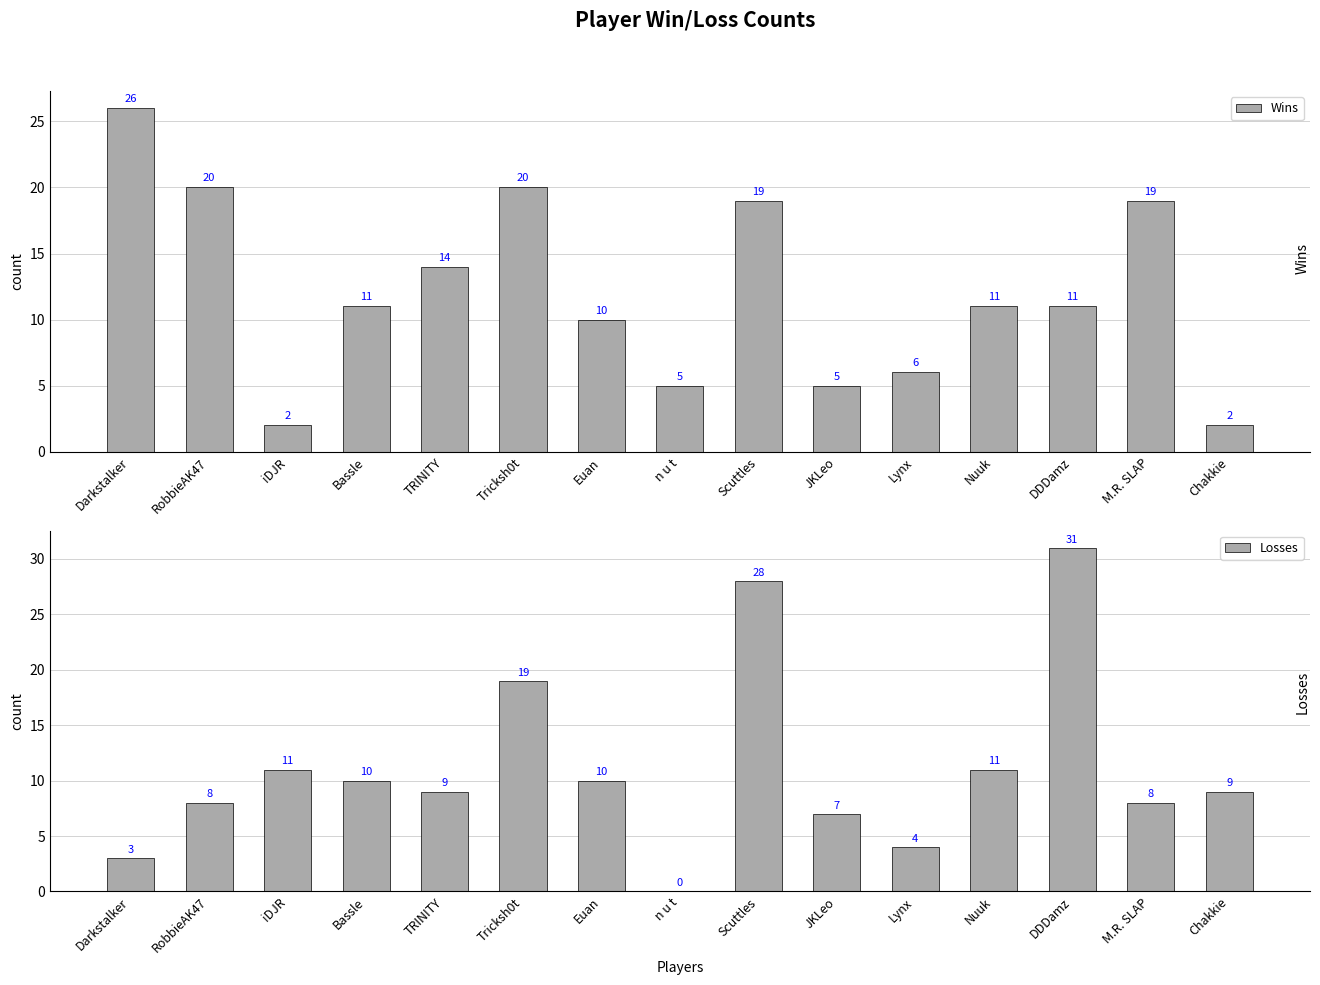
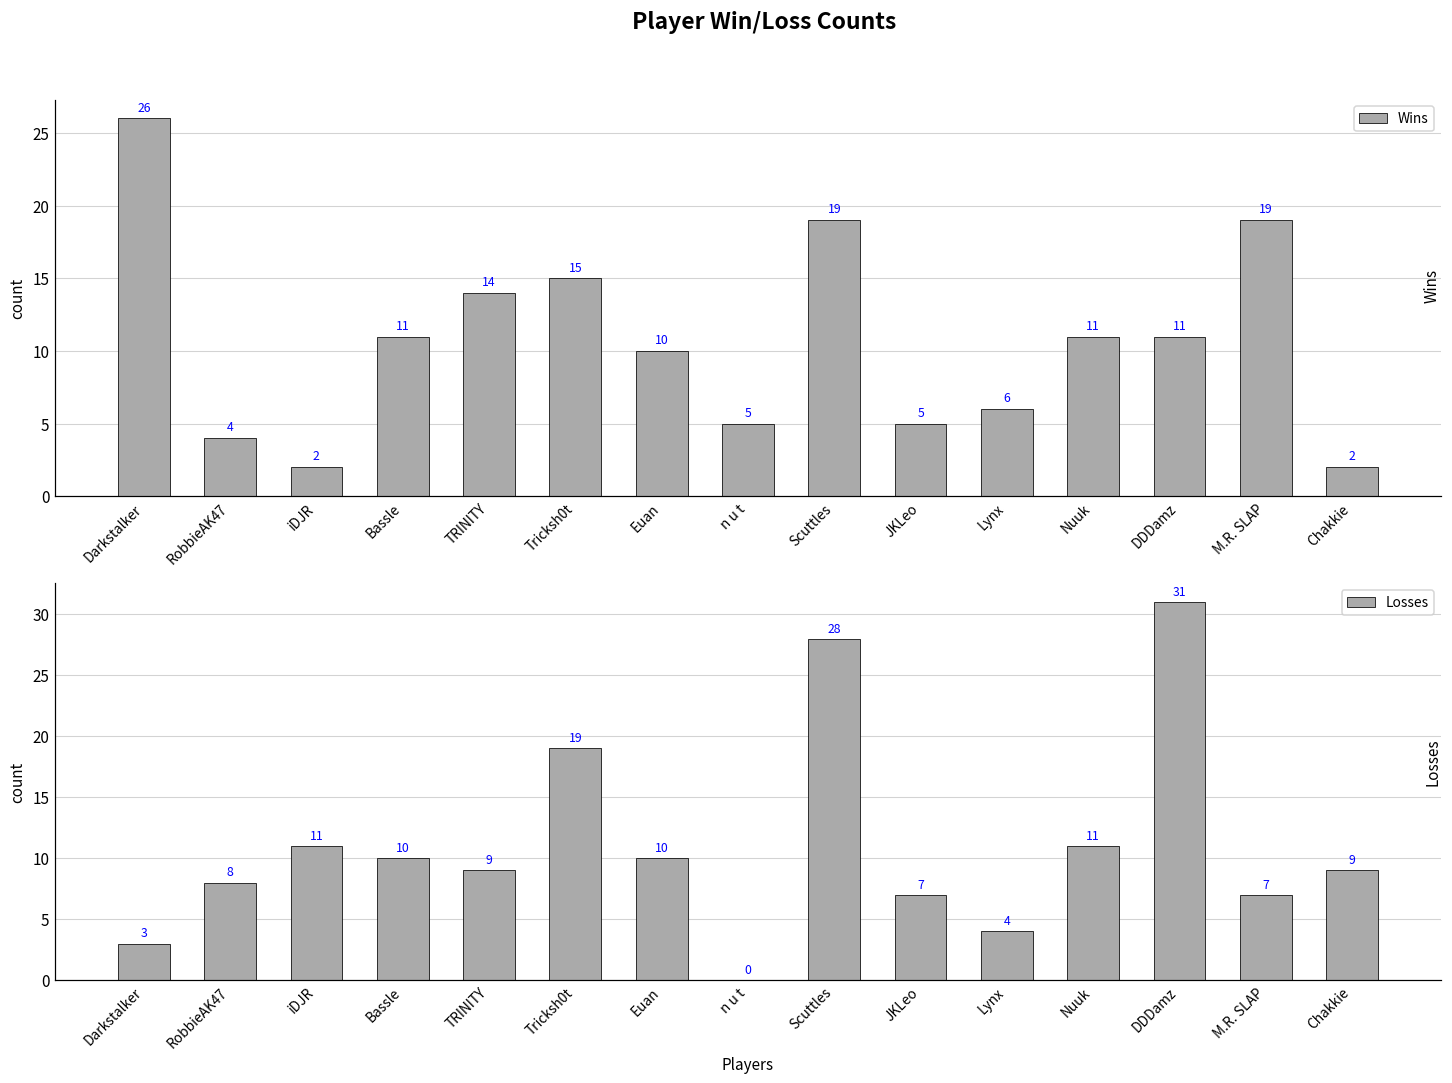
Wins, RobbieAK47: 20 -> 4
Wins, Tricksh0t: 20 -> 15
Losses, M.R. SLAP: 8 -> 7
